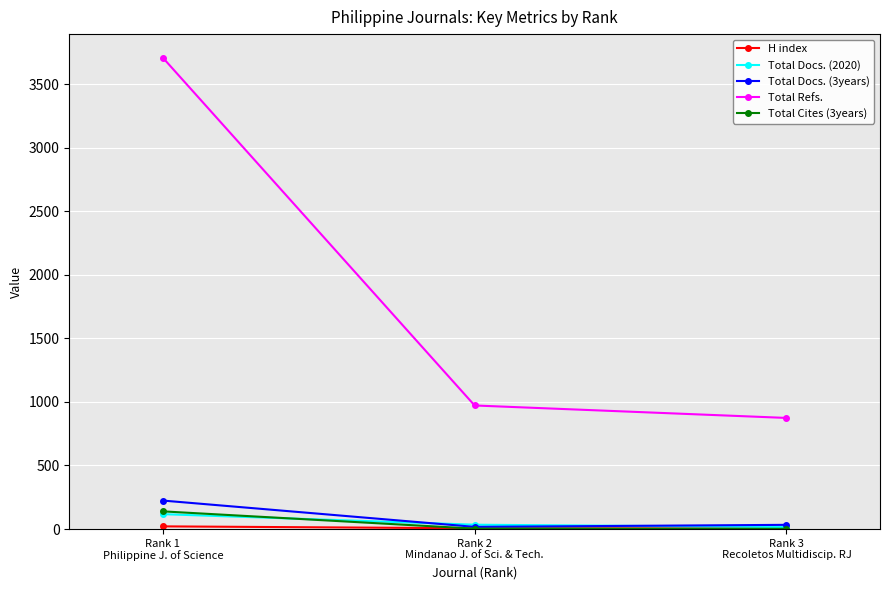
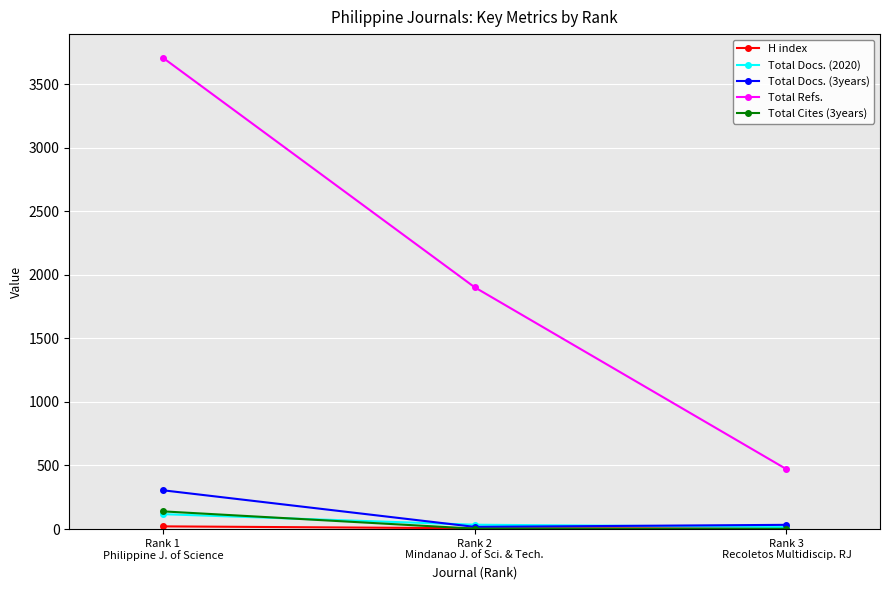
Total Docs. (3years), Rank 1 Philippine J. of Science: 220 -> 310
Total Refs., Rank 2 Mindanao J. of Sci. & Tech.: 970 -> 1900
Total Refs., Rank 3 Recoletos Multidiscip. RJ: 870 -> 470
